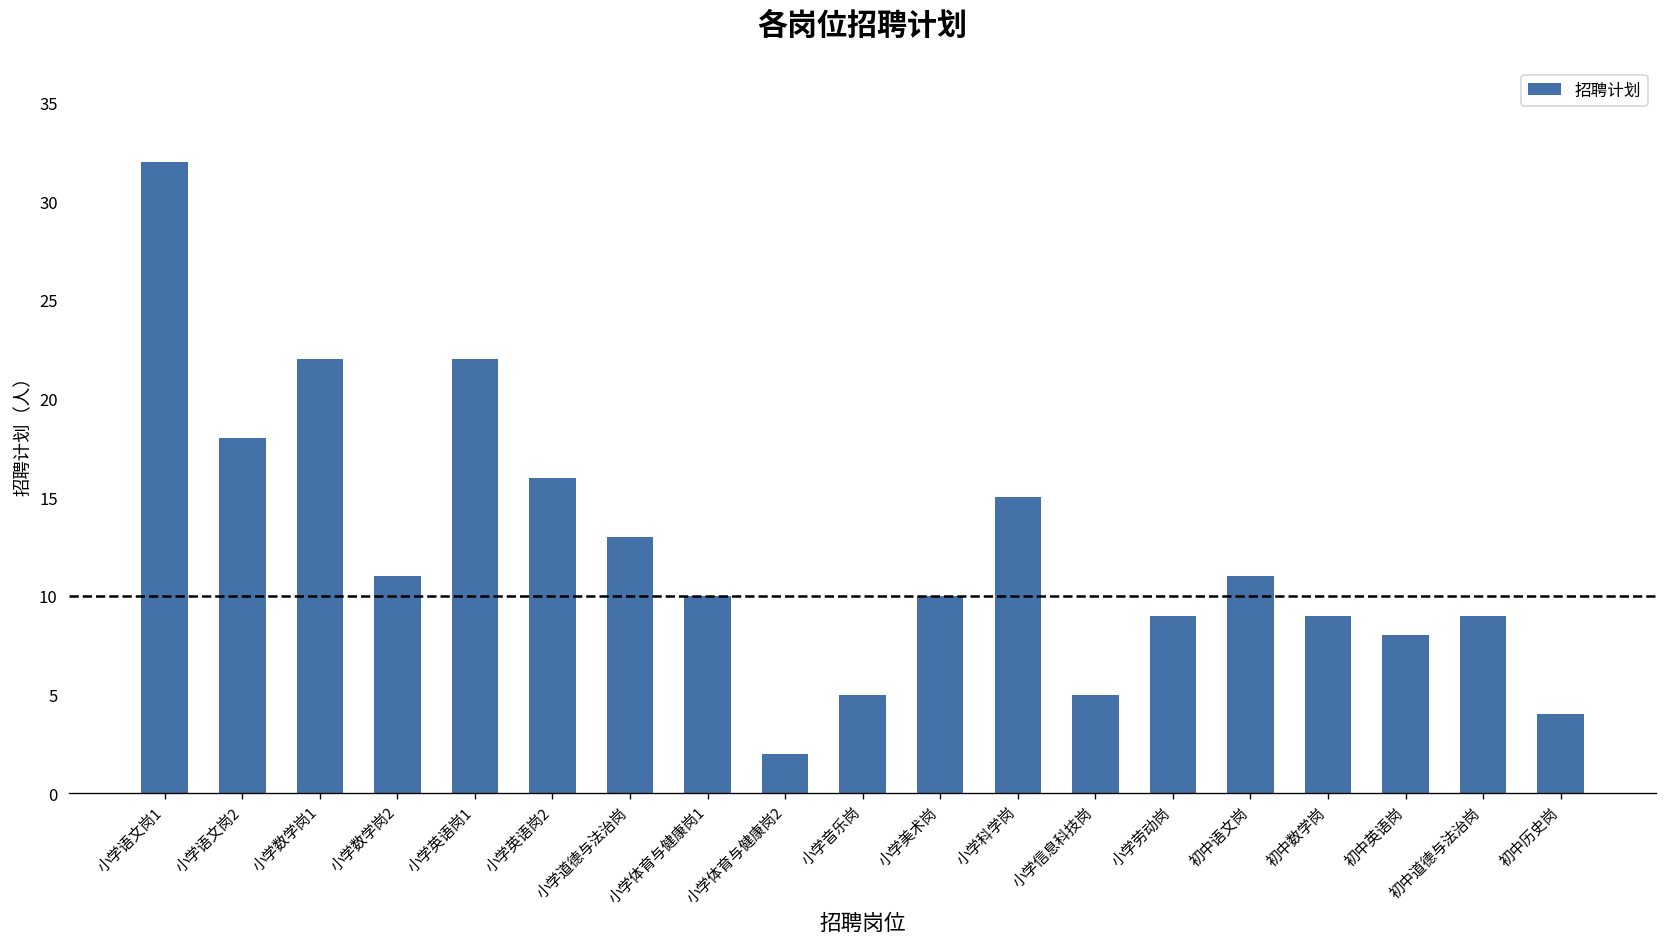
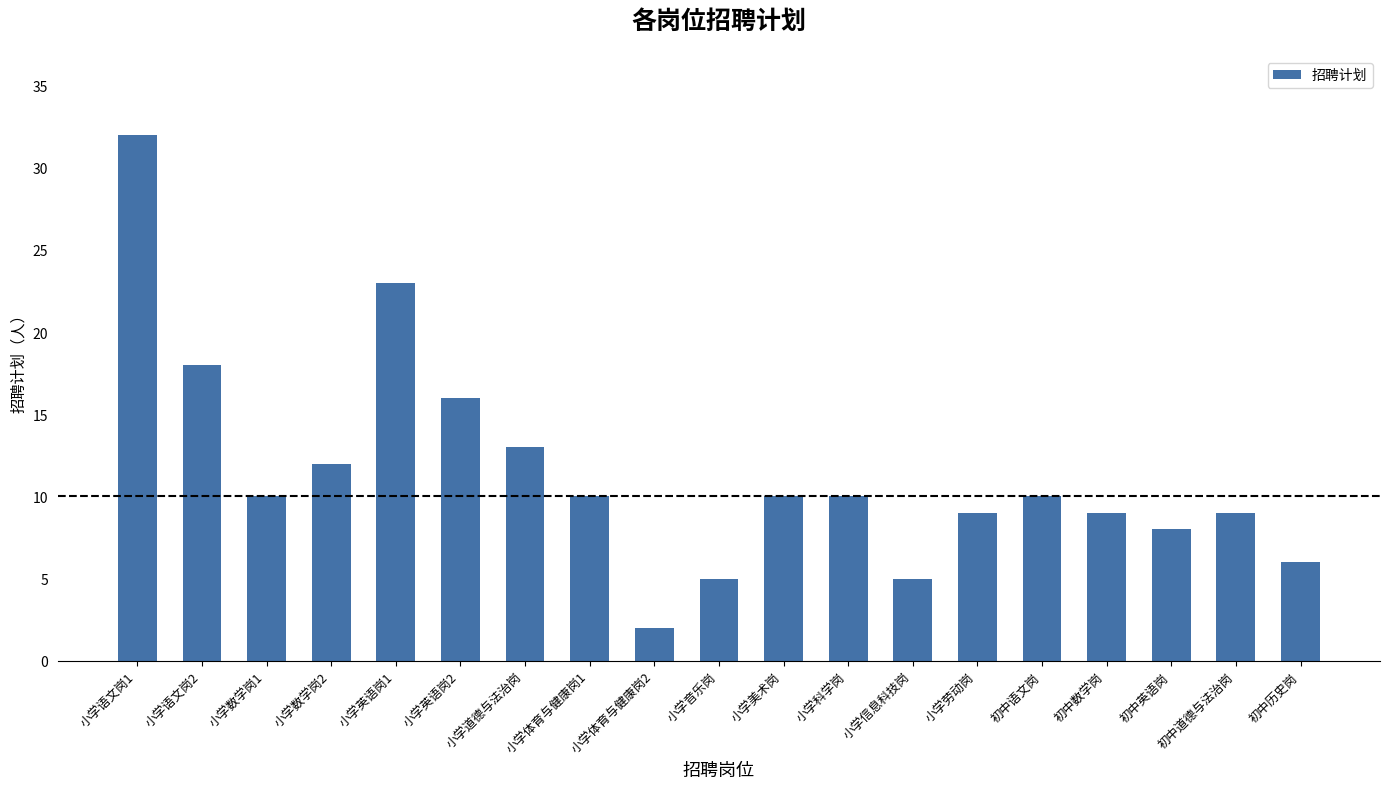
小学数学岗1: 22 -> 10
小学数学岗2: 11 -> 12
小学英语岗1: 22 -> 23
小学科学岗: 15 -> 10
初中语文岗: 11 -> 10
初中历史岗: 4 -> 6
